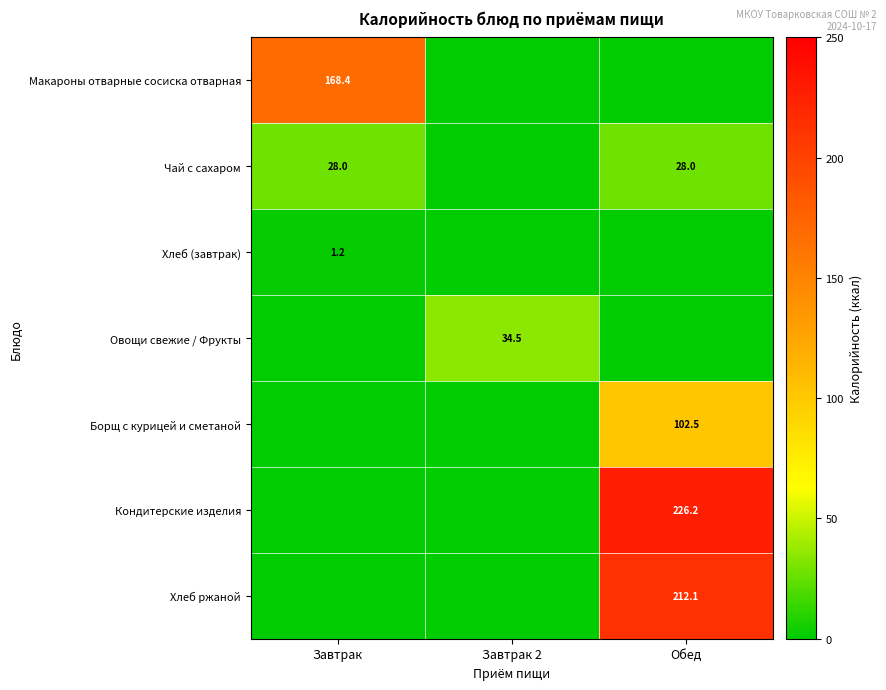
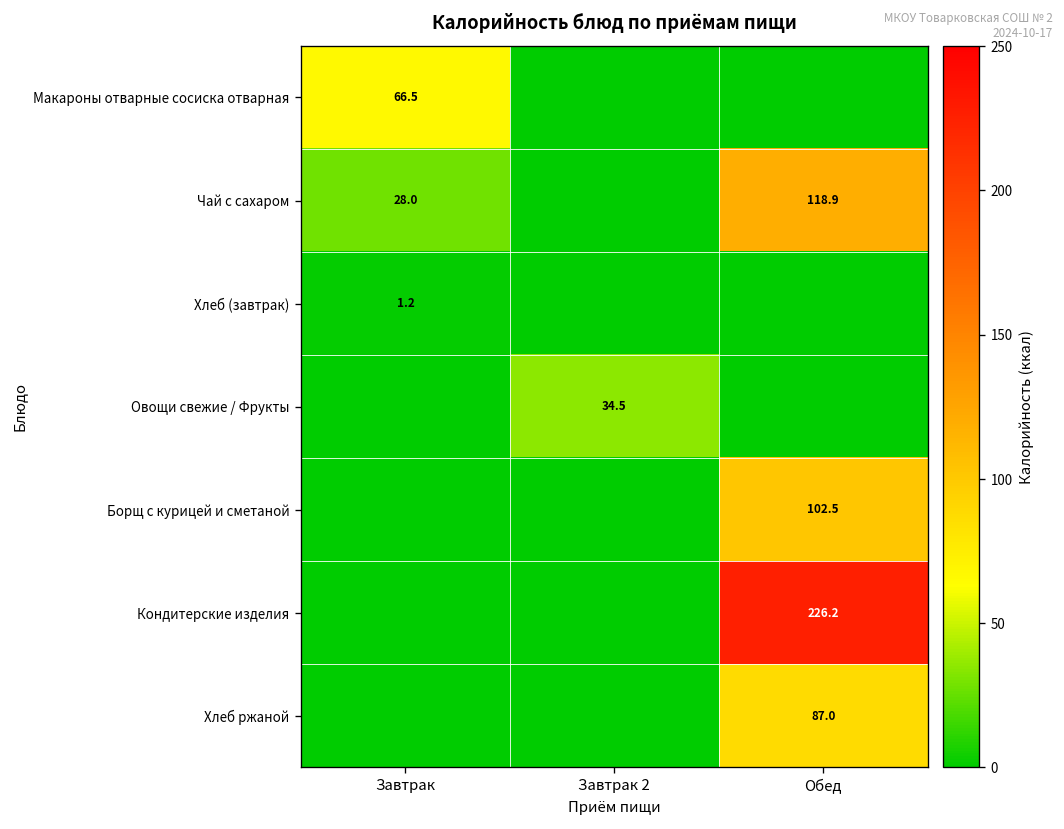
Макароны отварные сосиска отварная, Завтрак: 168.4 -> 66.5
Чай с сахаром, Обед: 28.0 -> 118.9
Хлеб ржаной, Обед: 212.1 -> 87.0
